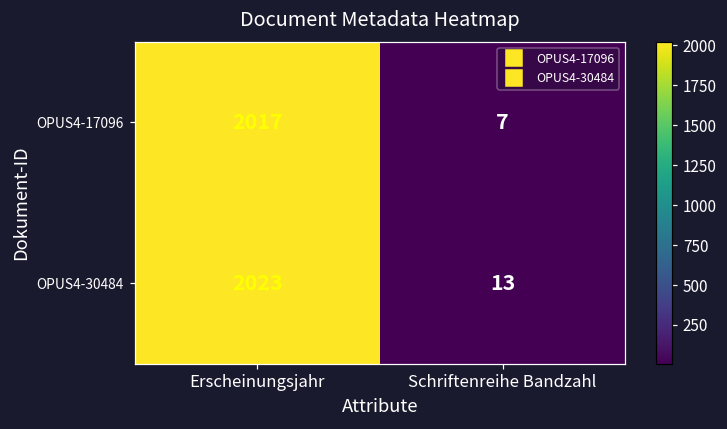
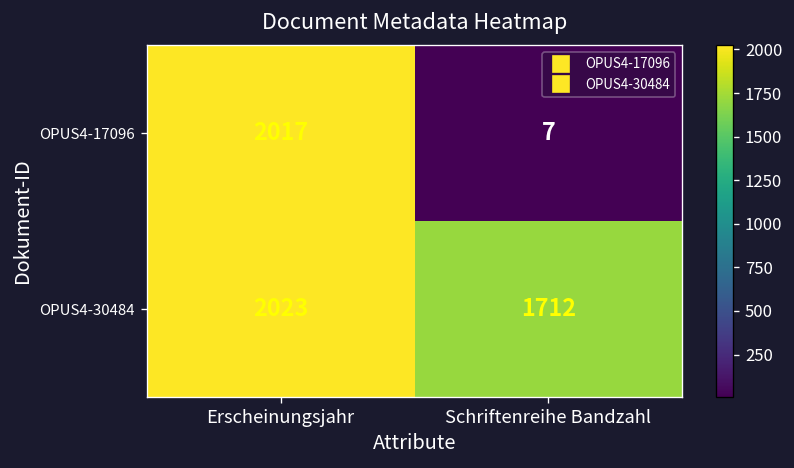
OPUS4-30484, Schriftenreihe Bandzahl: 13 -> 1712
